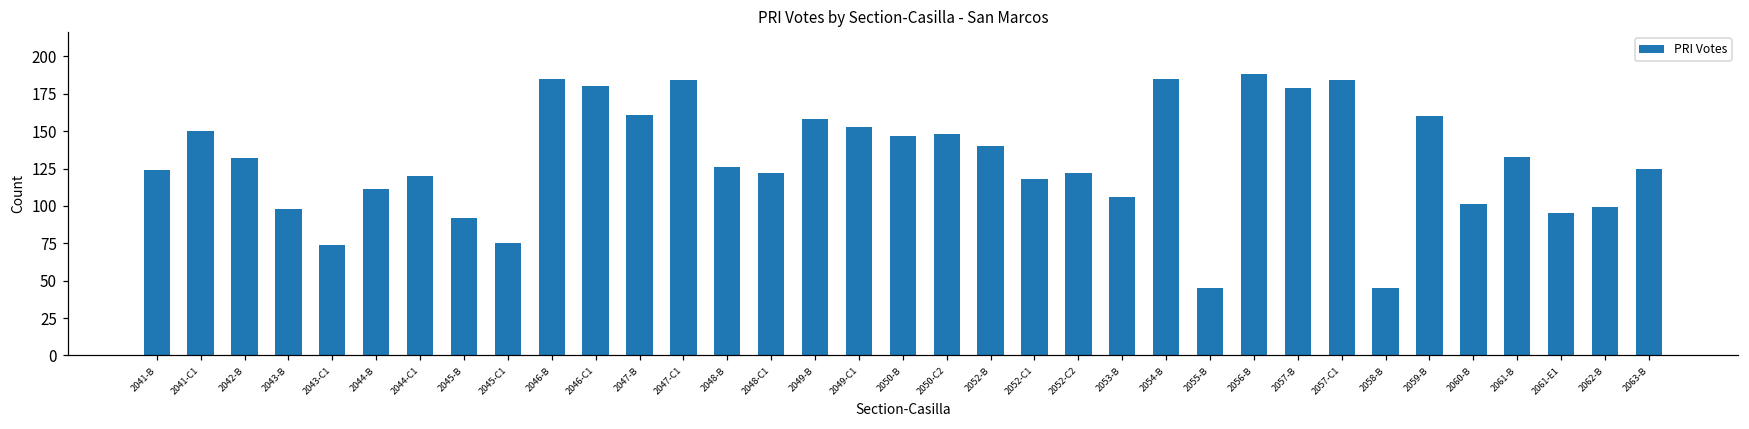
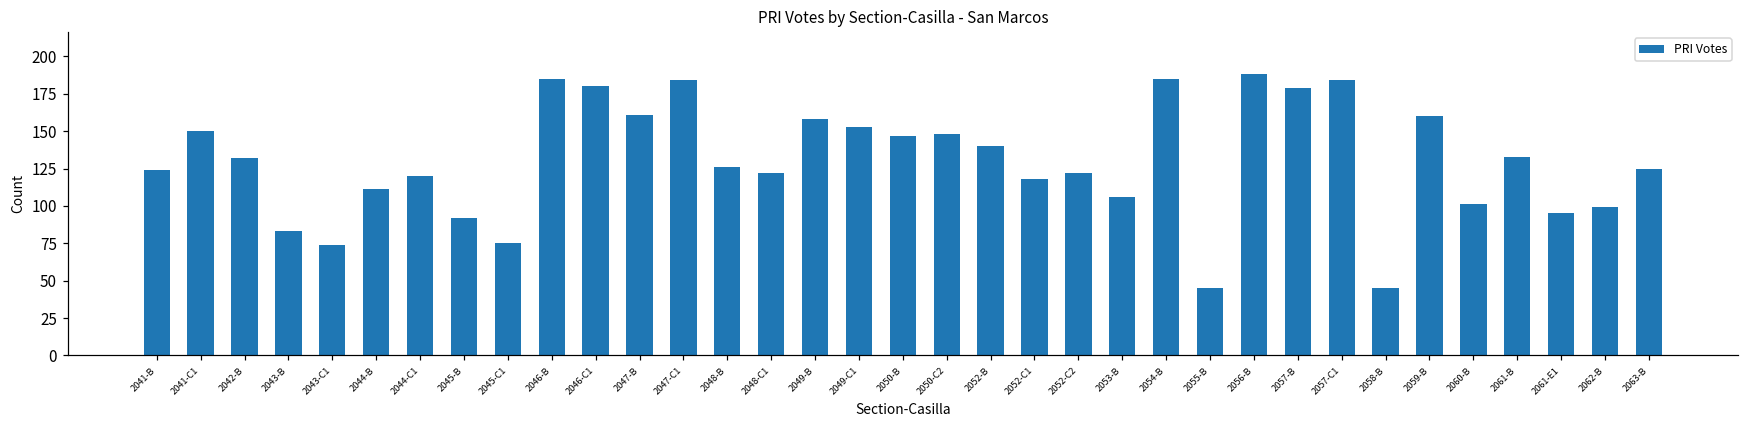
2043-B: 98 -> 83
